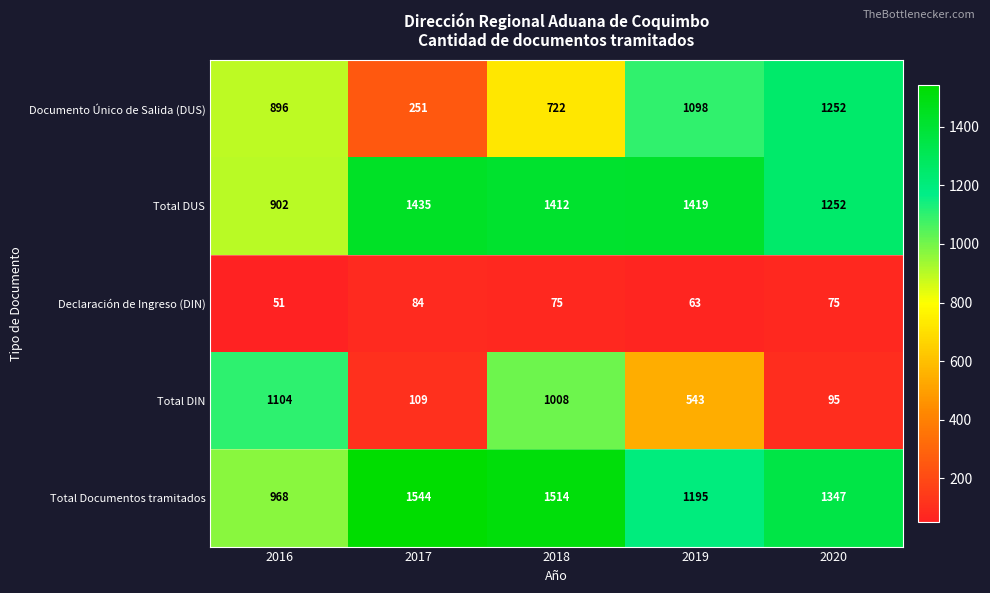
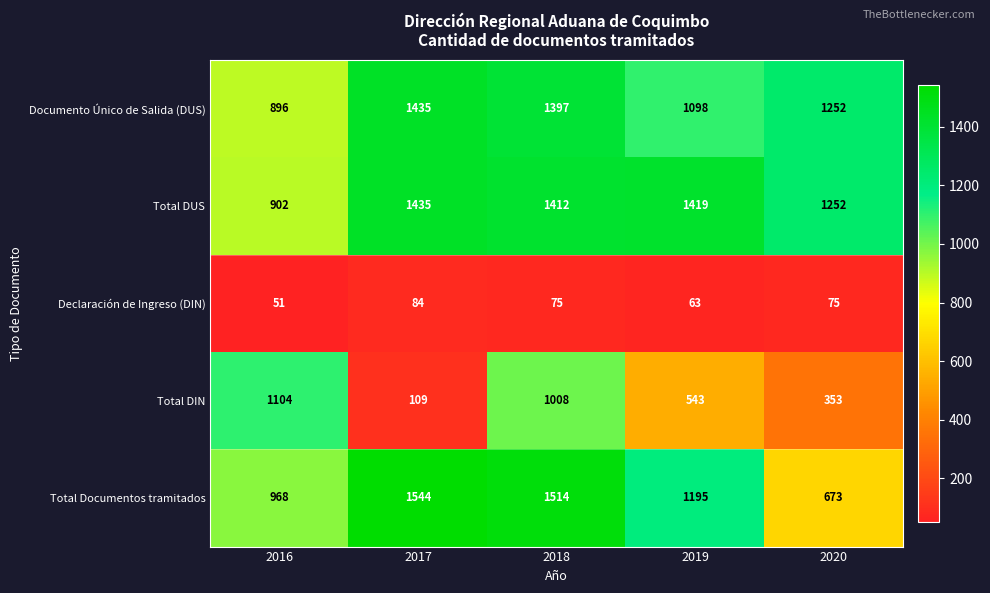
Documento Único de Salida (DUS), 2017: 251 -> 1435
Documento Único de Salida (DUS), 2018: 722 -> 1397
Total DIN, 2020: 95 -> 353
Total Documentos tramitados, 2020: 1347 -> 673
